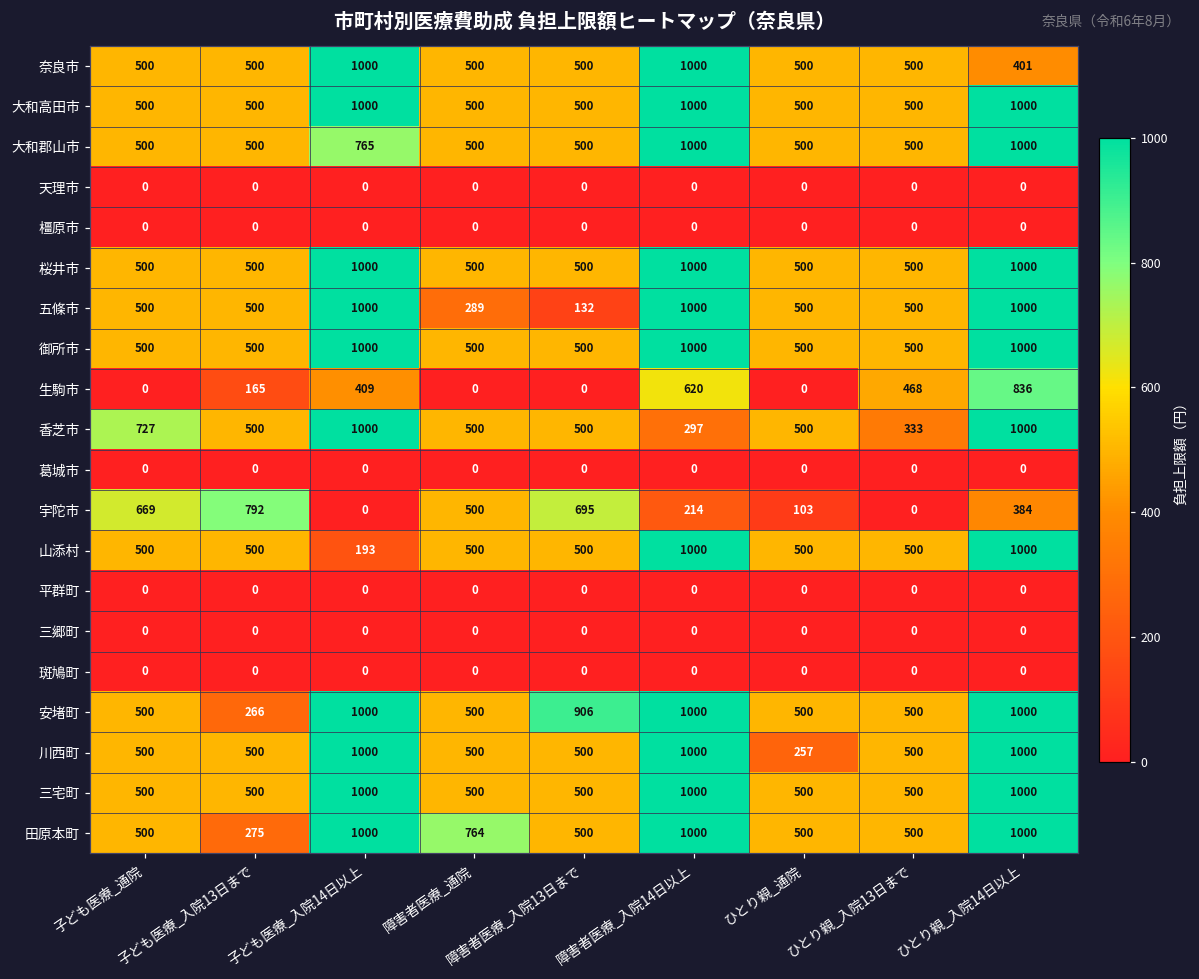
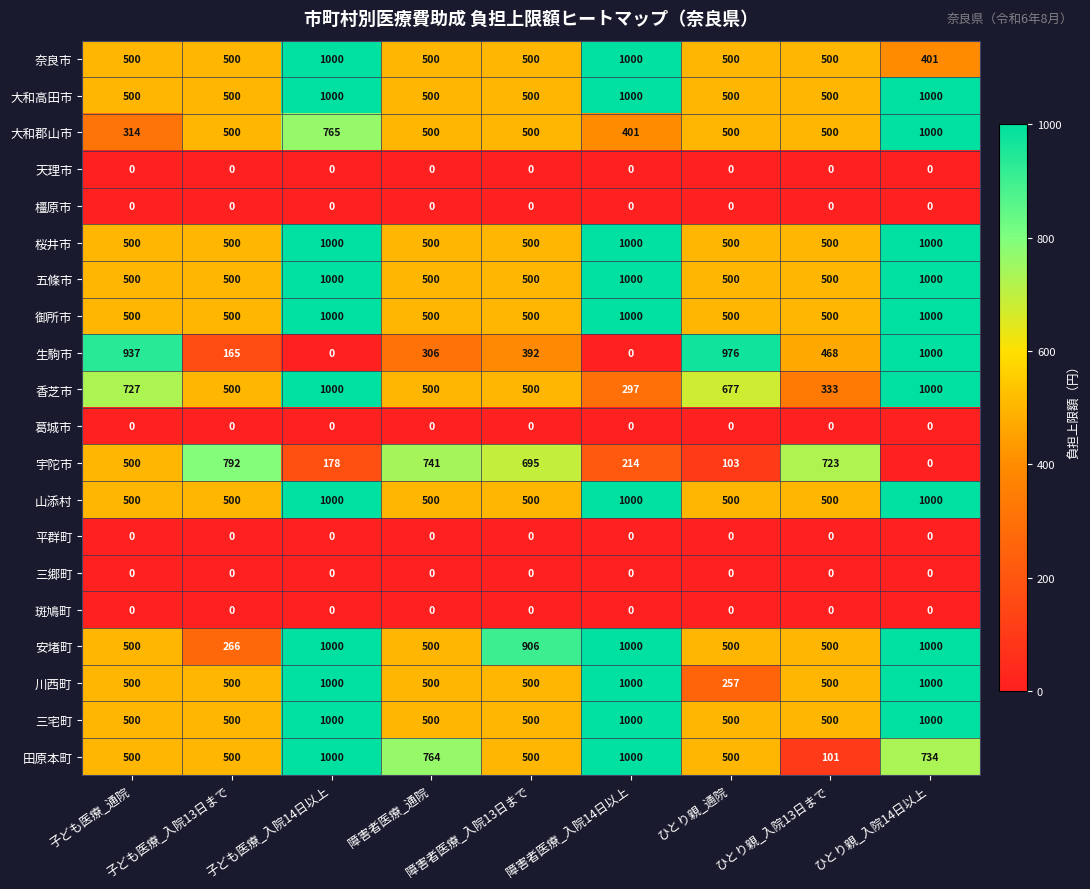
大和郡山市, 子ども医療_通院: 500 -> 314
大和郡山市, 障害者医療_入院14日以上: 1000 -> 401
五條市, 障害者医療_通院: 289 -> 500
五條市, 障害者医療_入院13日まで: 132 -> 500
生駒市, 子ども医療_通院: 0 -> 937
生駒市, 子ども医療_入院14日以上: 409 -> 0
生駒市, 障害者医療_通院: 0 -> 306
生駒市, 障害者医療_入院13日まで: 0 -> 392
生駒市, 障害者医療_入院14日以上: 620 -> 0
生駒市, ひとり親_通院: 0 -> 976
生駒市, ひとり親_入院14日以上: 836 -> 1000
香芝市, ひとり親_通院: 500 -> 677
宇陀市, 子ども医療_通院: 669 -> 500
宇陀市, 子ども医療_入院14日以上: 0 -> 178
宇陀市, 障害者医療_通院: 500 -> 741
宇陀市, ひとり親_入院13日まで: 0 -> 723
宇陀市, ひとり親_入院14日以上: 384 -> 0
山添村, 子ども医療_入院14日以上: 193 -> 1000
田原本町, 子ども医療_入院13日まで: 275 -> 500
田原本町, ひとり親_入院13日まで: 500 -> 101
田原本町, ひとり親_入院14日以上: 1000 -> 734
